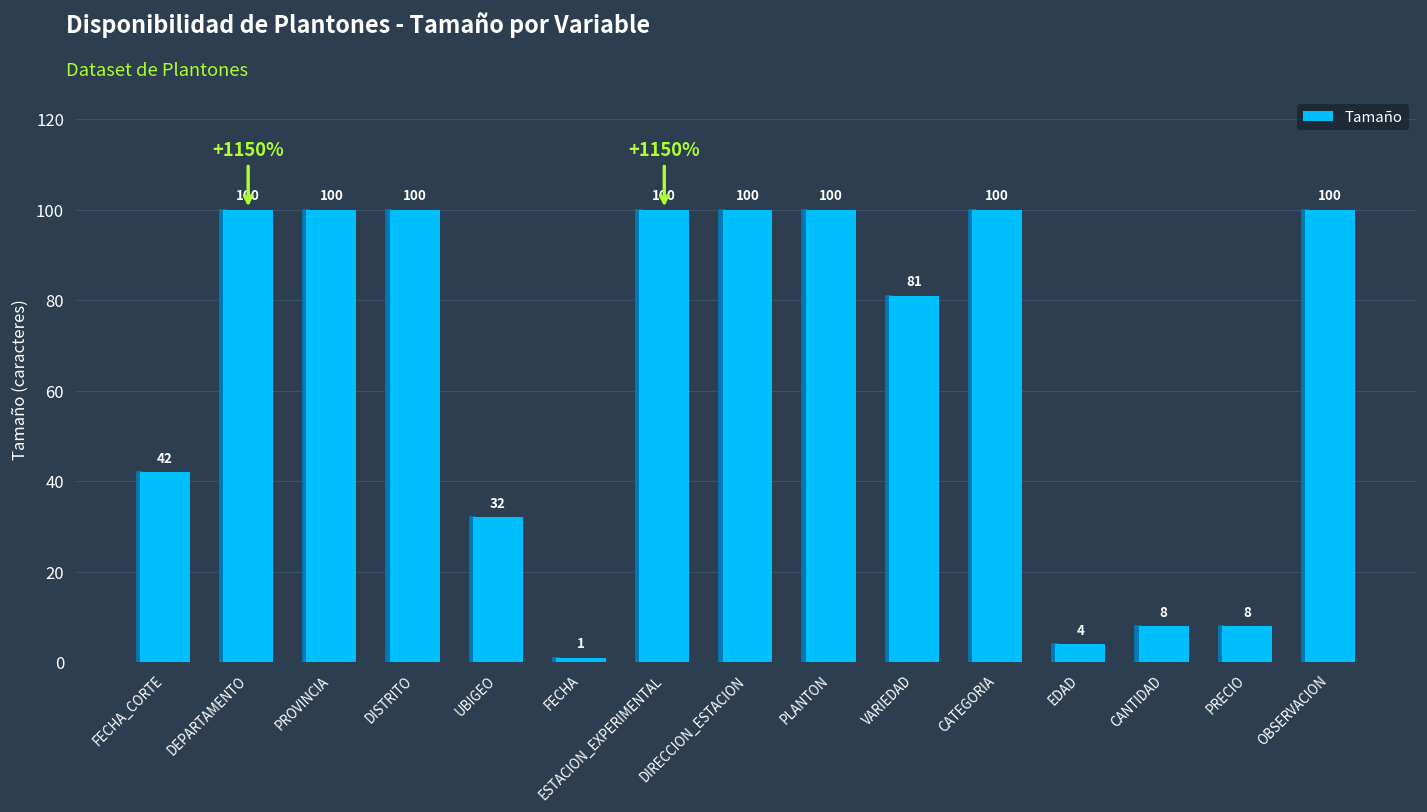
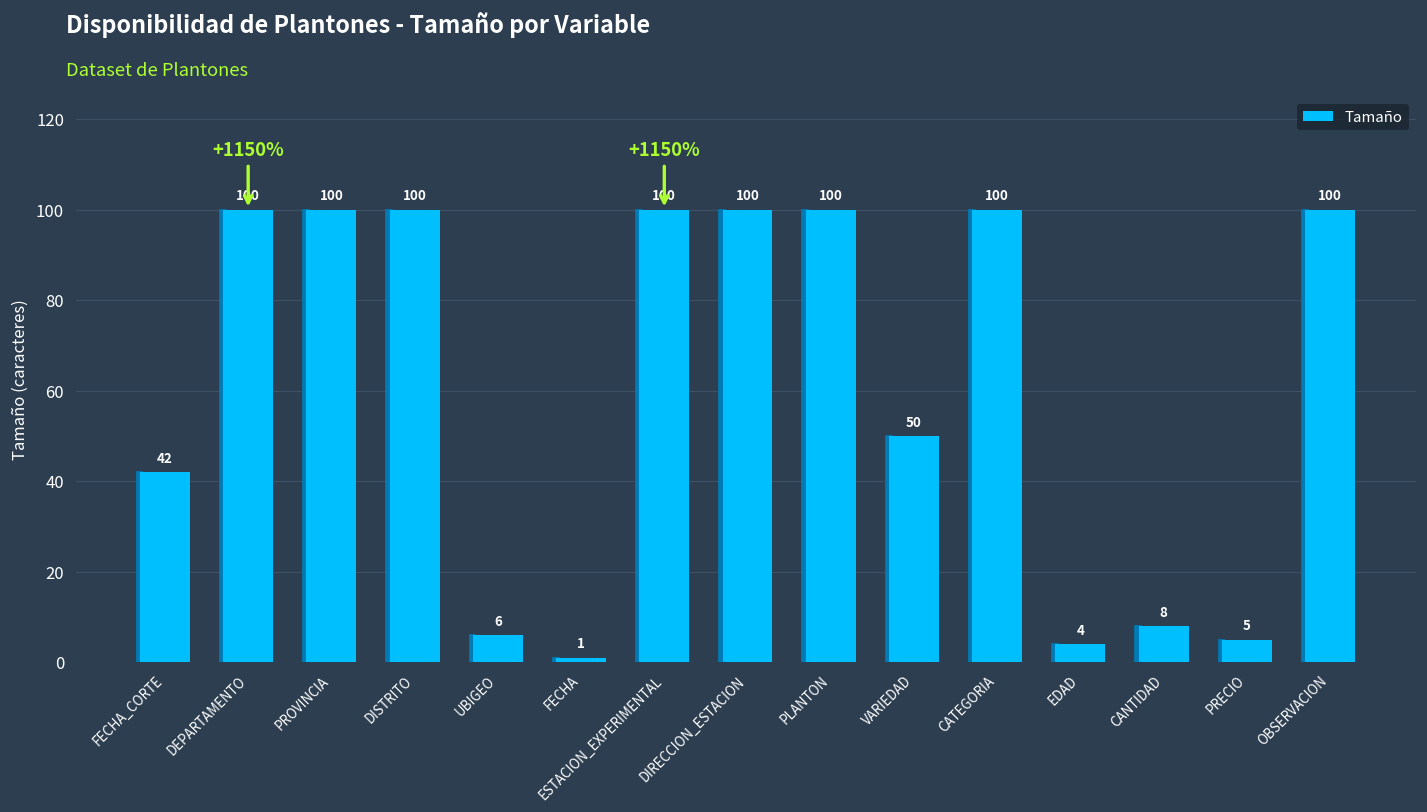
UBIGEO: 32 -> 6
VARIEDAD: 81 -> 50
PRECIO: 8 -> 5
